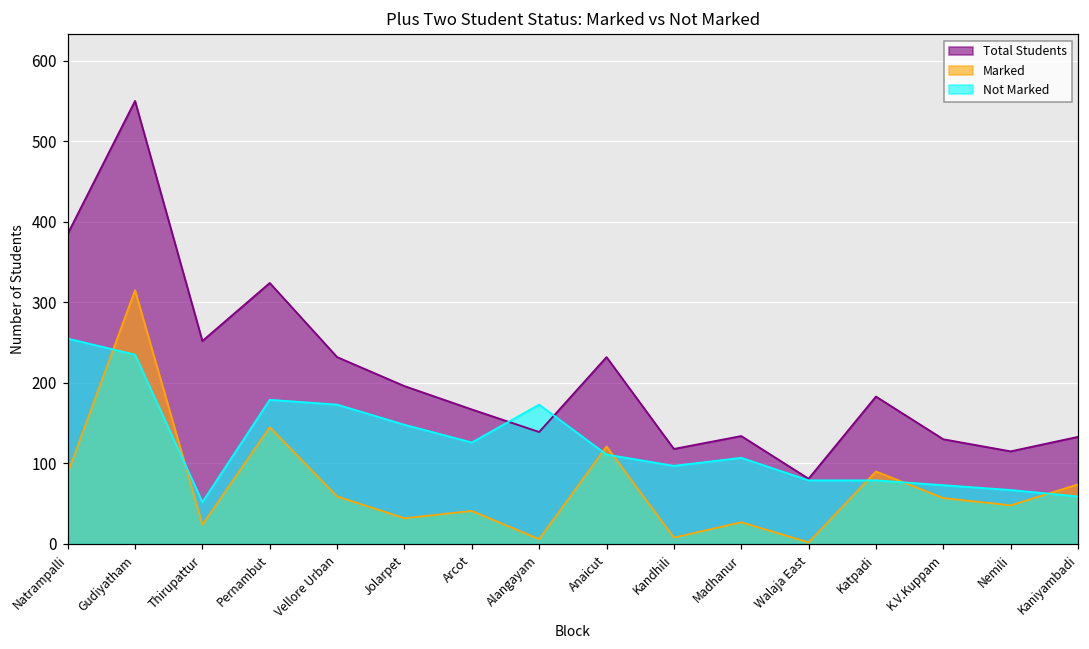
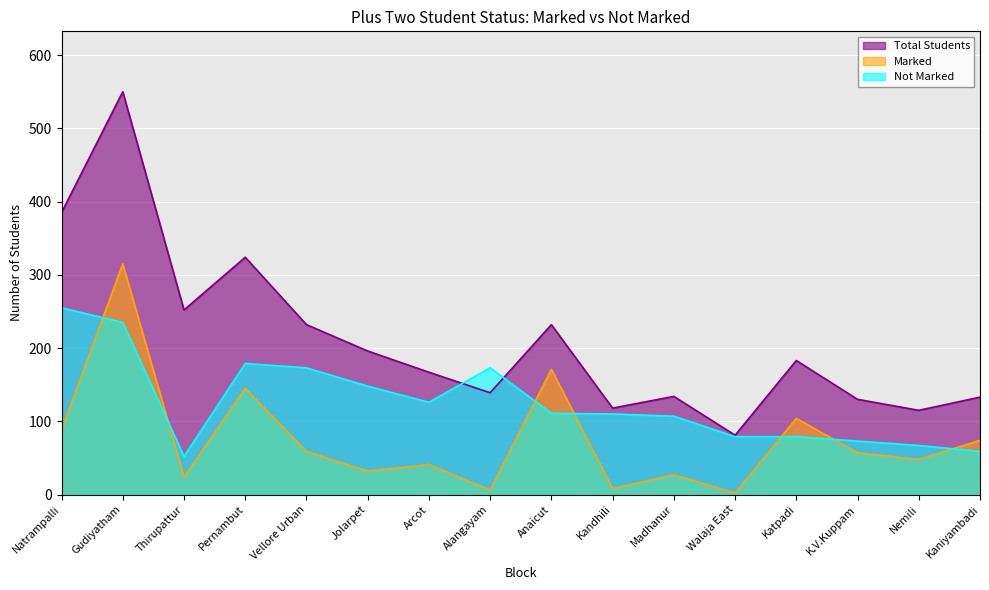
Marked, Anaicut: 120 -> 170
Not Marked, Kandhili: 100 -> 110
Marked, Katpadi: 90 -> 100
